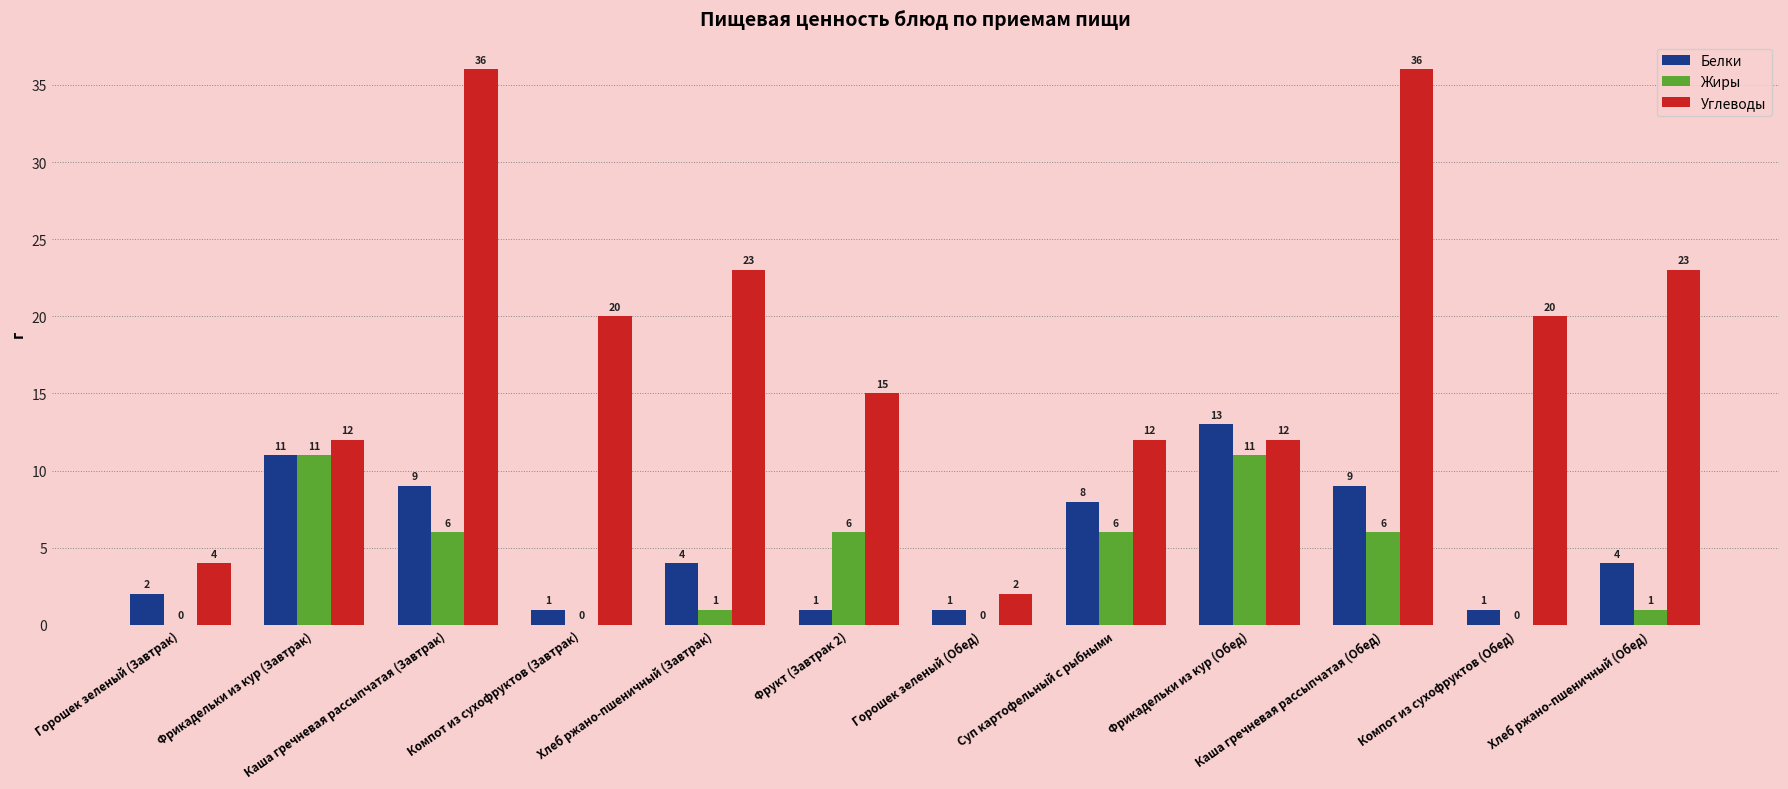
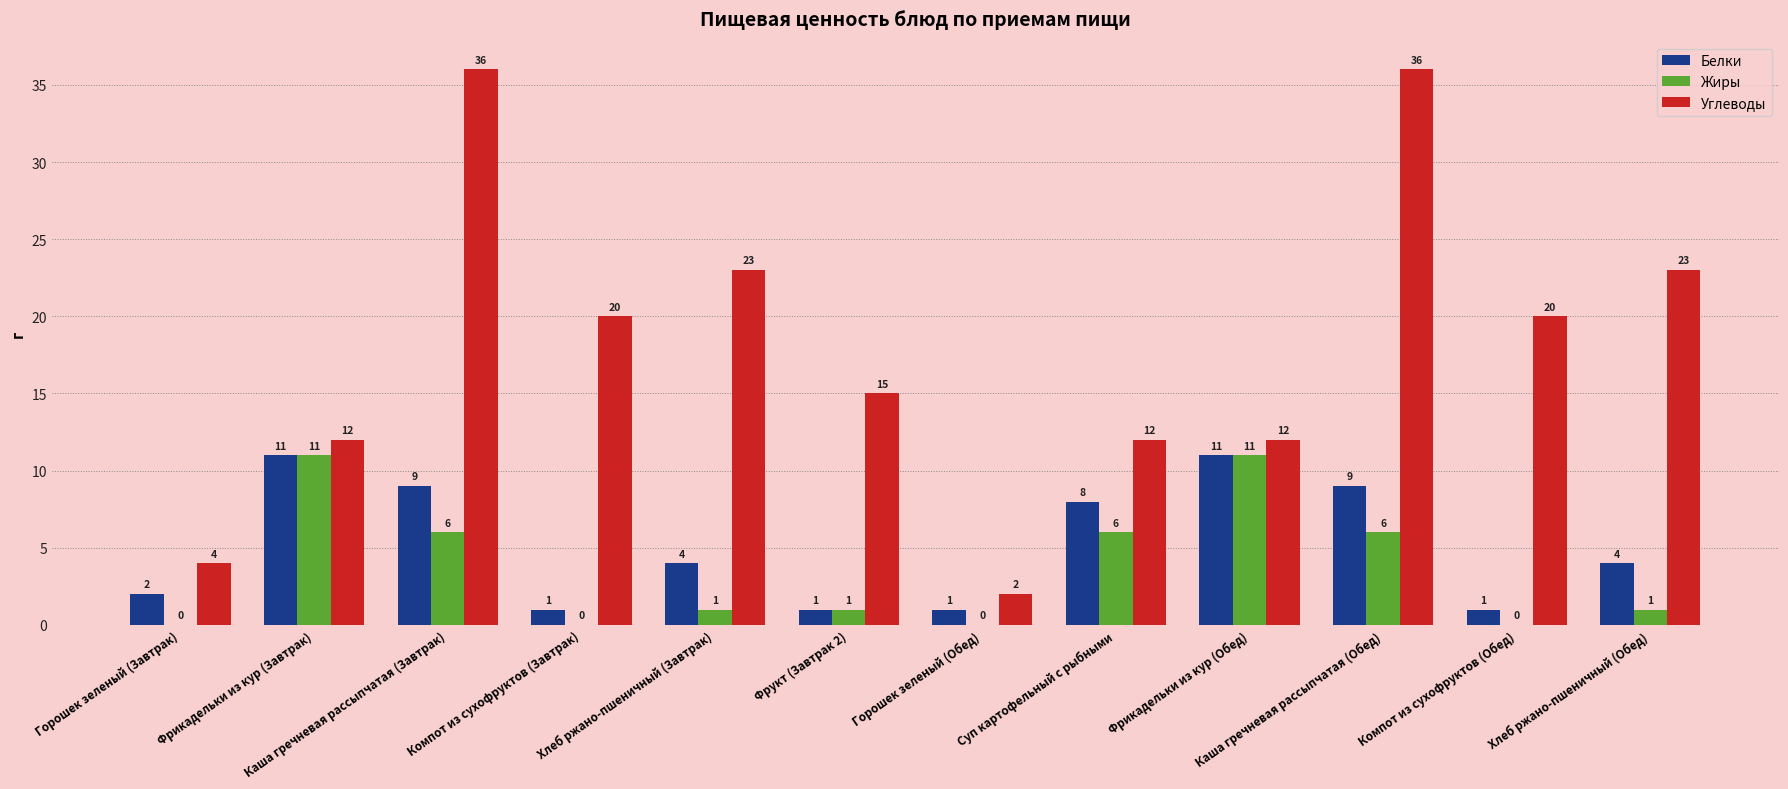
Жиры, Фрукт (Завтрак 2): 6 -> 1
Белки, Фрикадельки из кур (Обед): 13 -> 11
